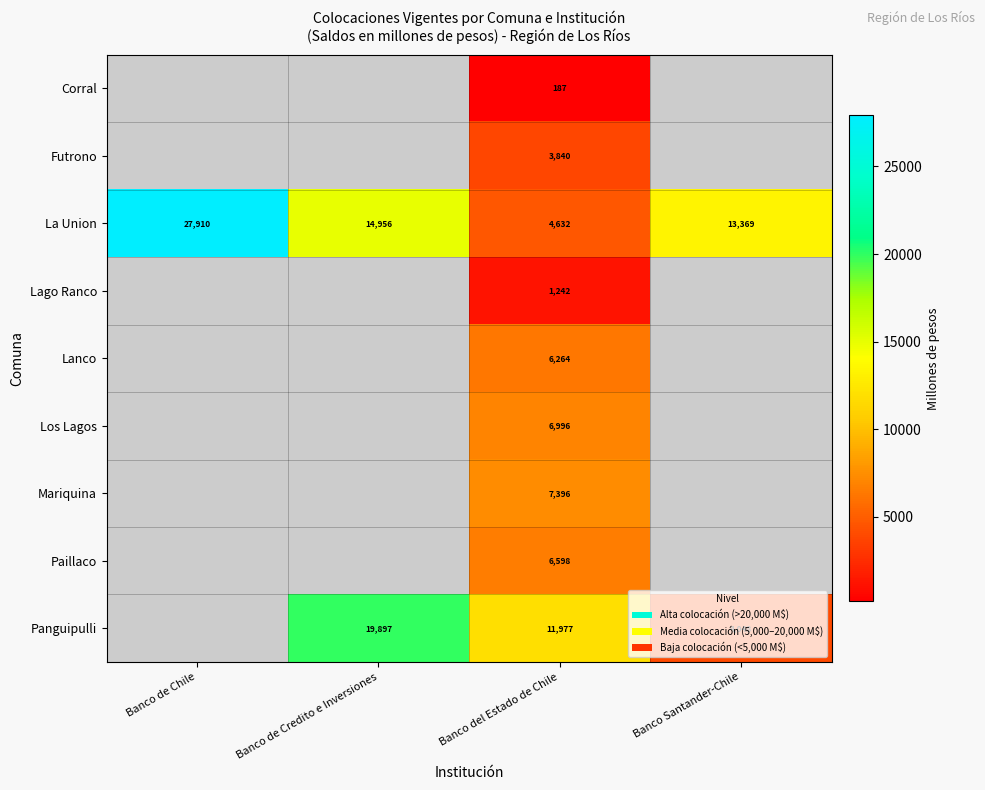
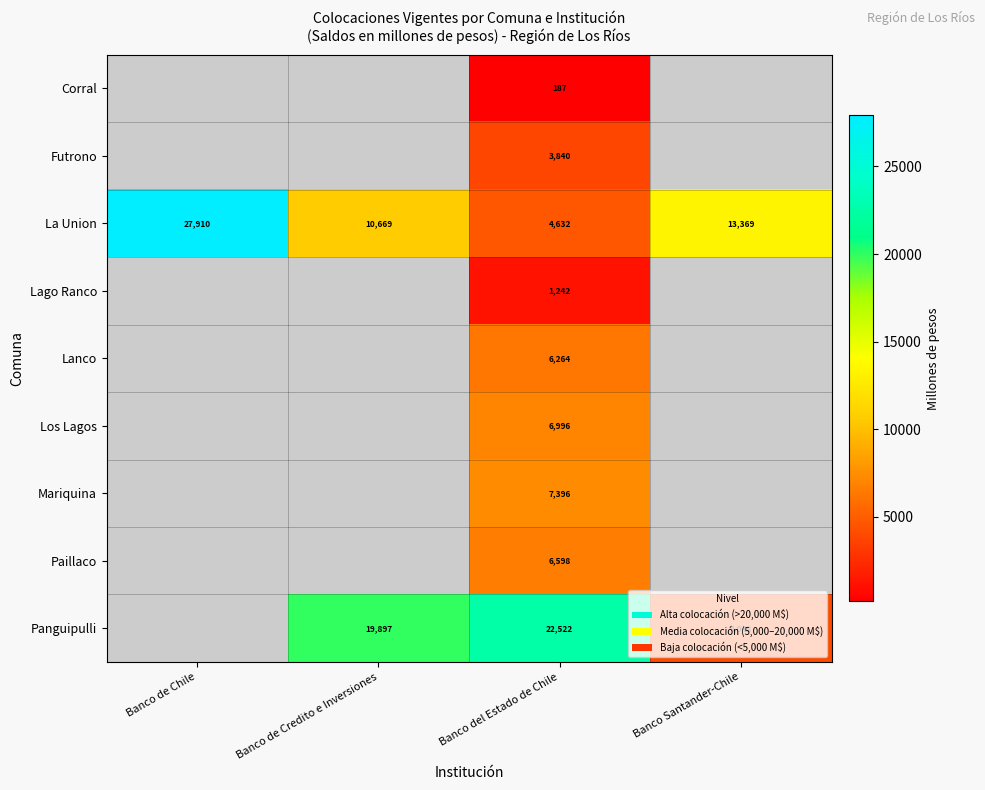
La Union, Banco de Credito e Inversiones: 14,956 -> 10,669
Panguipulli, Banco del Estado de Chile: 11,977 -> 22,522
